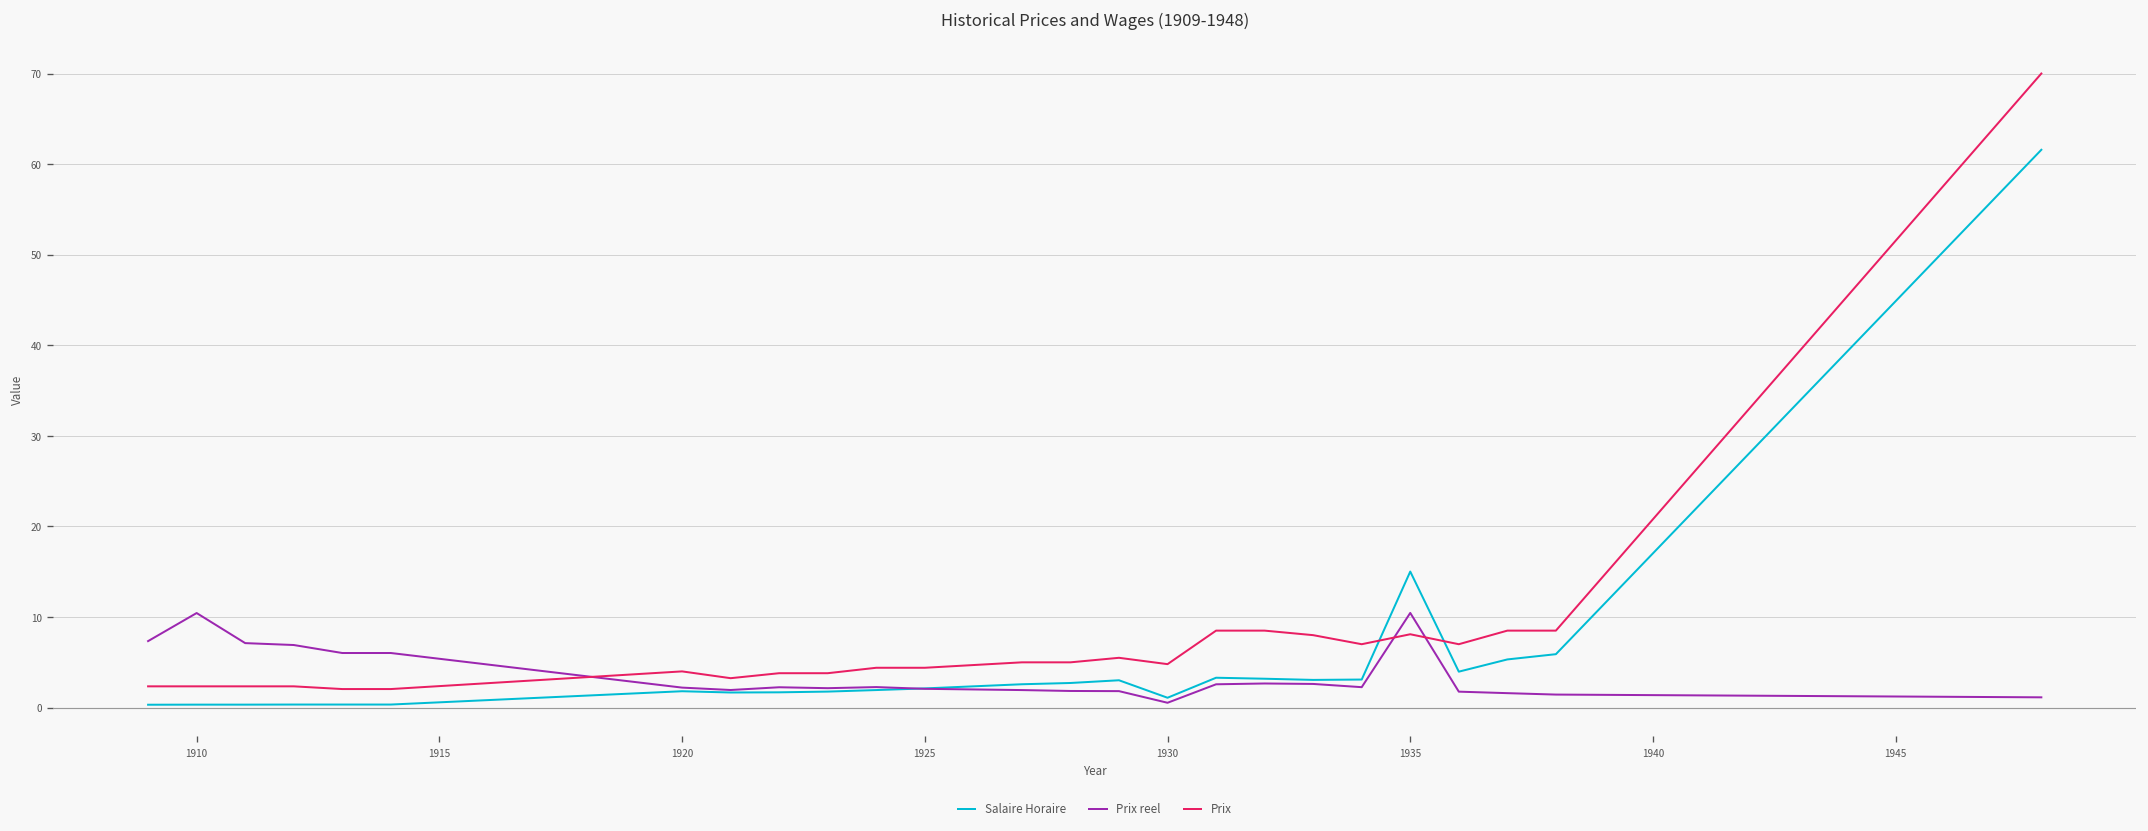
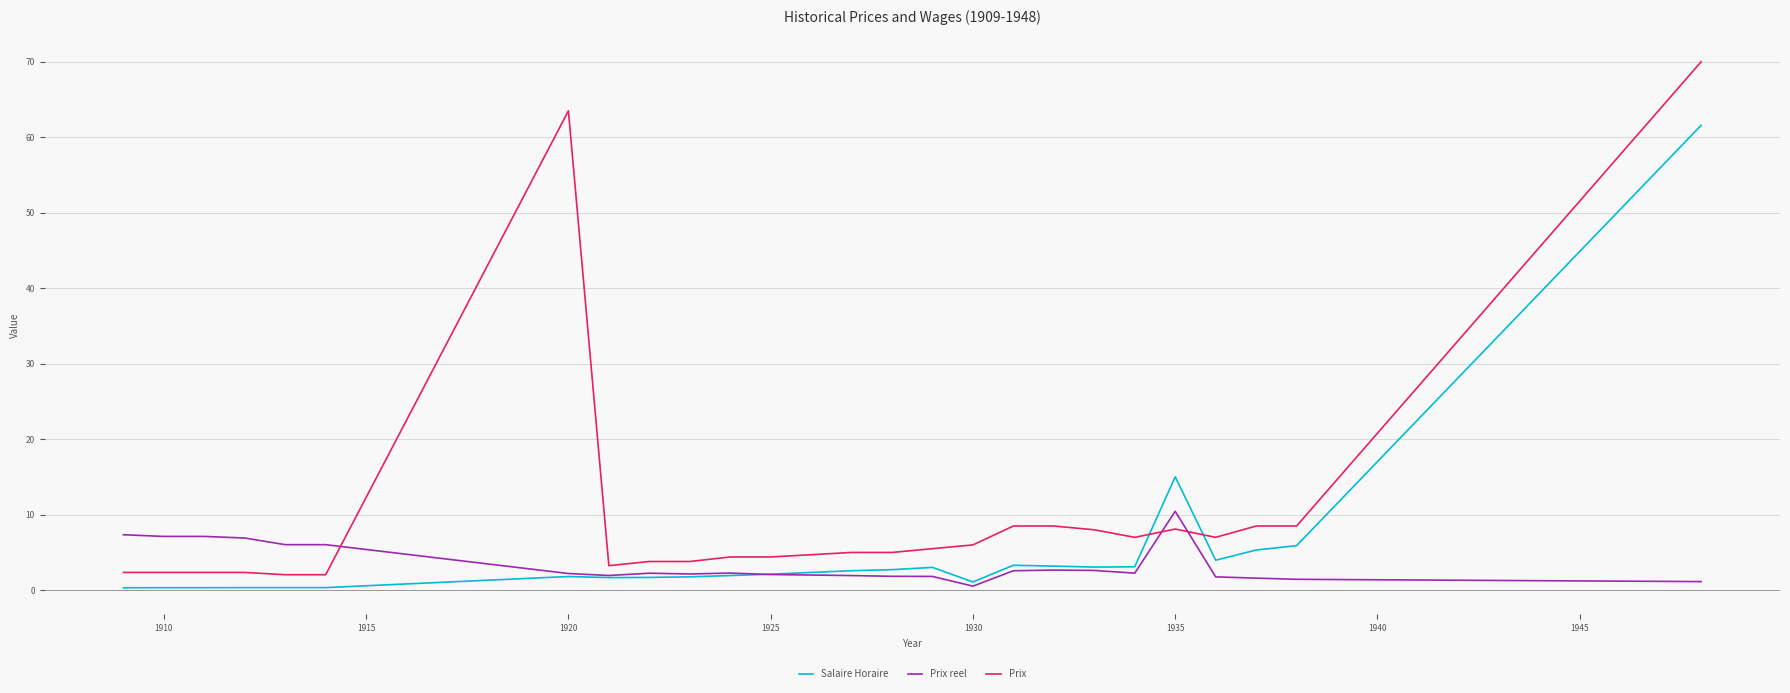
Prix reel, 1910: 10 -> 7
Prix, 1920: 4 -> 64
Prix, 1930: 5 -> 6
